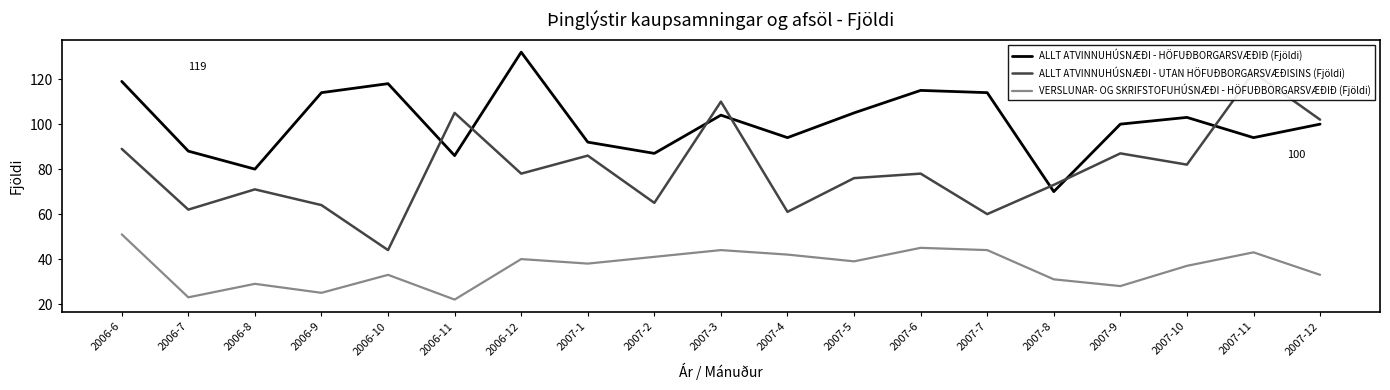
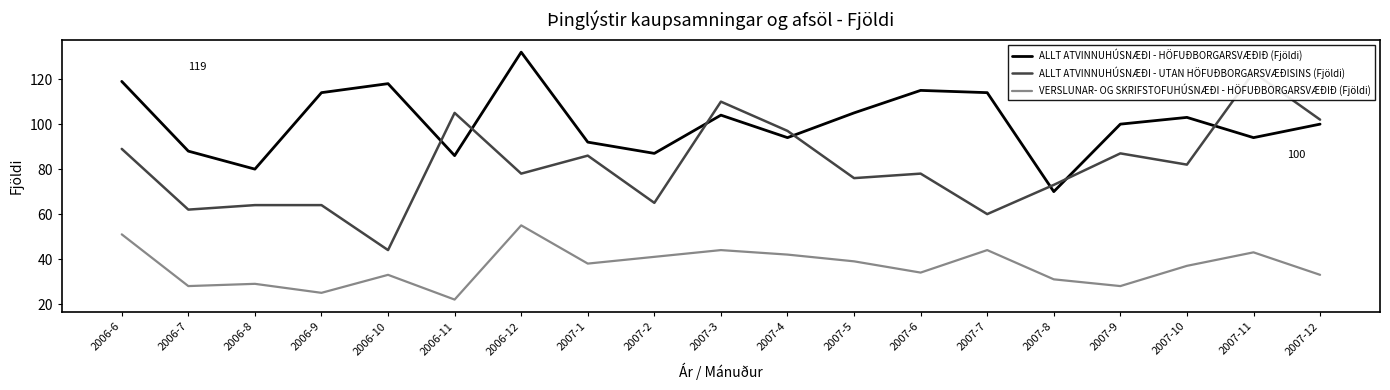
VERSLUNAR- OG SKRIFSTOFUHÚSNÆÐI - HÖFUÐBORGARSVÆÐIÐ (Fjöldi), 2006-7: 23 -> 28
ALLT ATVINNUHÚSNÆÐI - UTAN HÖFUÐBORGARSVÆÐISINS (Fjöldi), 2006-8: 71 -> 64
VERSLUNAR- OG SKRIFSTOFUHÚSNÆÐI - HÖFUÐBORGARSVÆÐIÐ (Fjöldi), 2006-12: 40 -> 55
ALLT ATVINNUHÚSNÆÐI - UTAN HÖFUÐBORGARSVÆÐISINS (Fjöldi), 2007-4: 61 -> 97
VERSLUNAR- OG SKRIFSTOFUHÚSNÆÐI - HÖFUÐBORGARSVÆÐIÐ (Fjöldi), 2007-6: 45 -> 34
